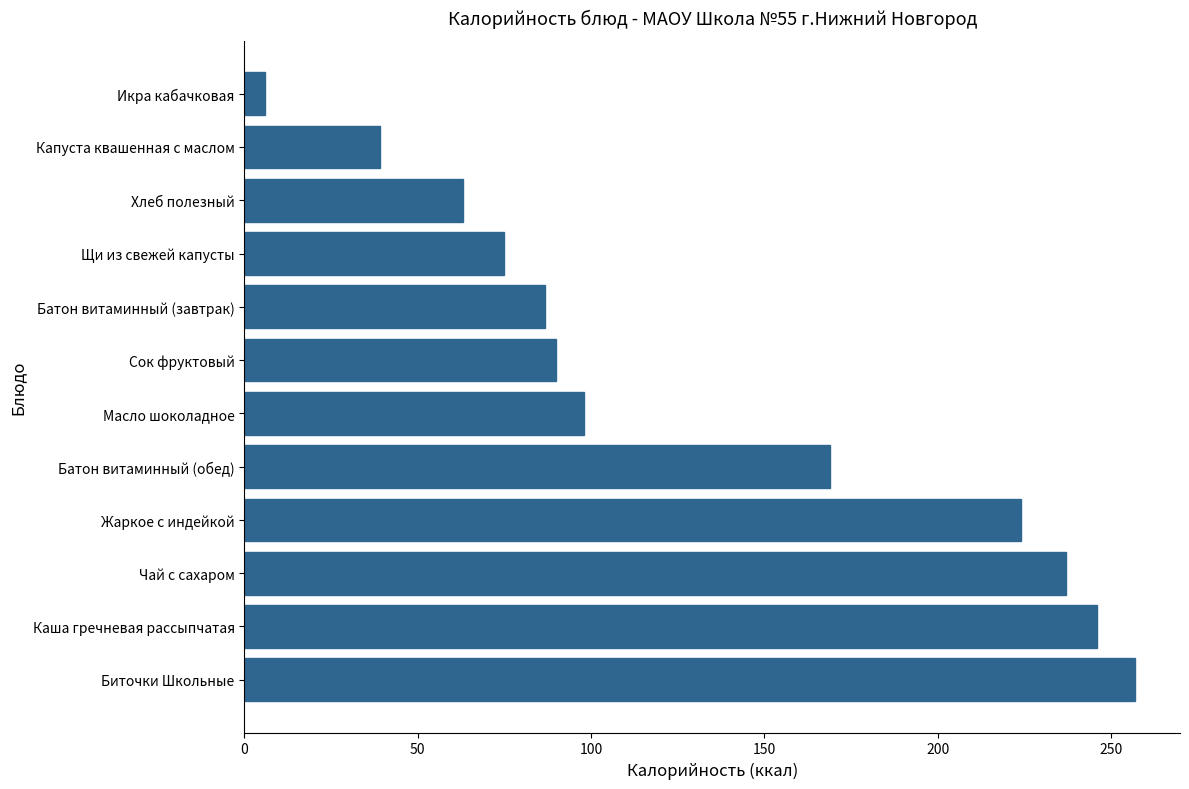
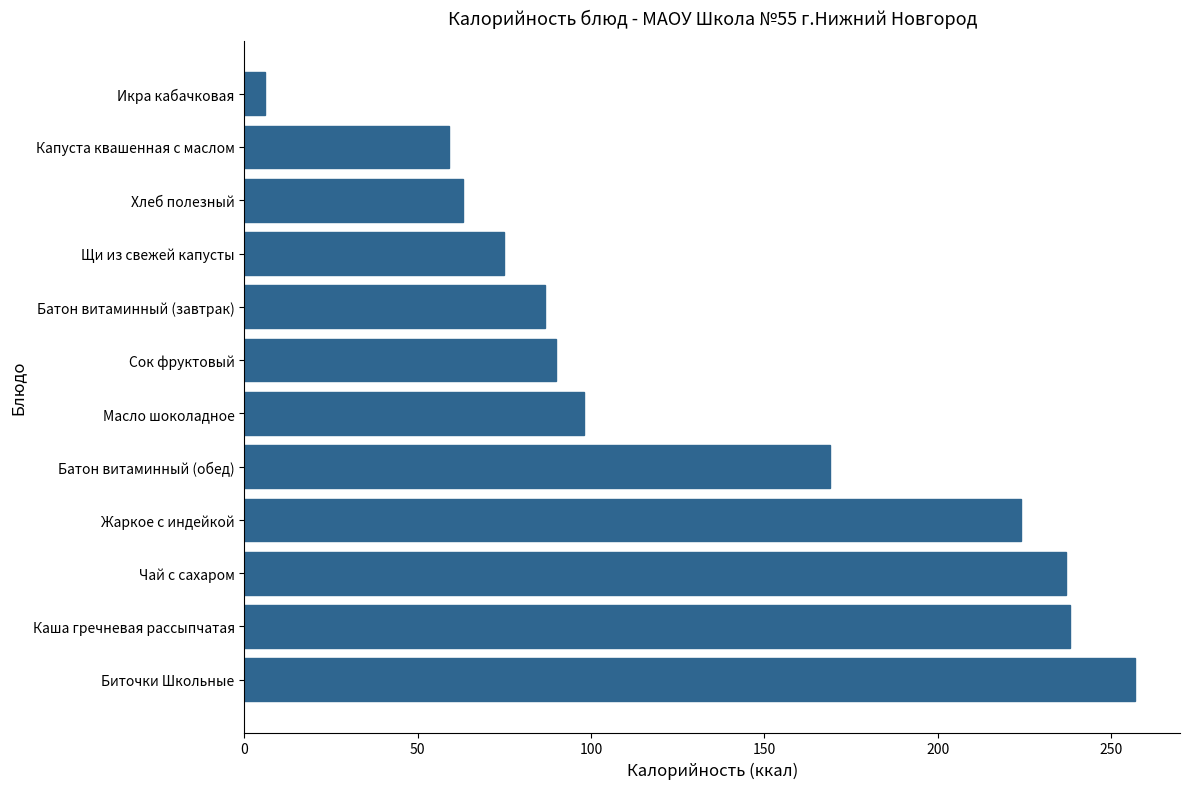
Капуста квашенная с маслом: 39 -> 59
Каша гречневая рассыпчатая: 246 -> 238
